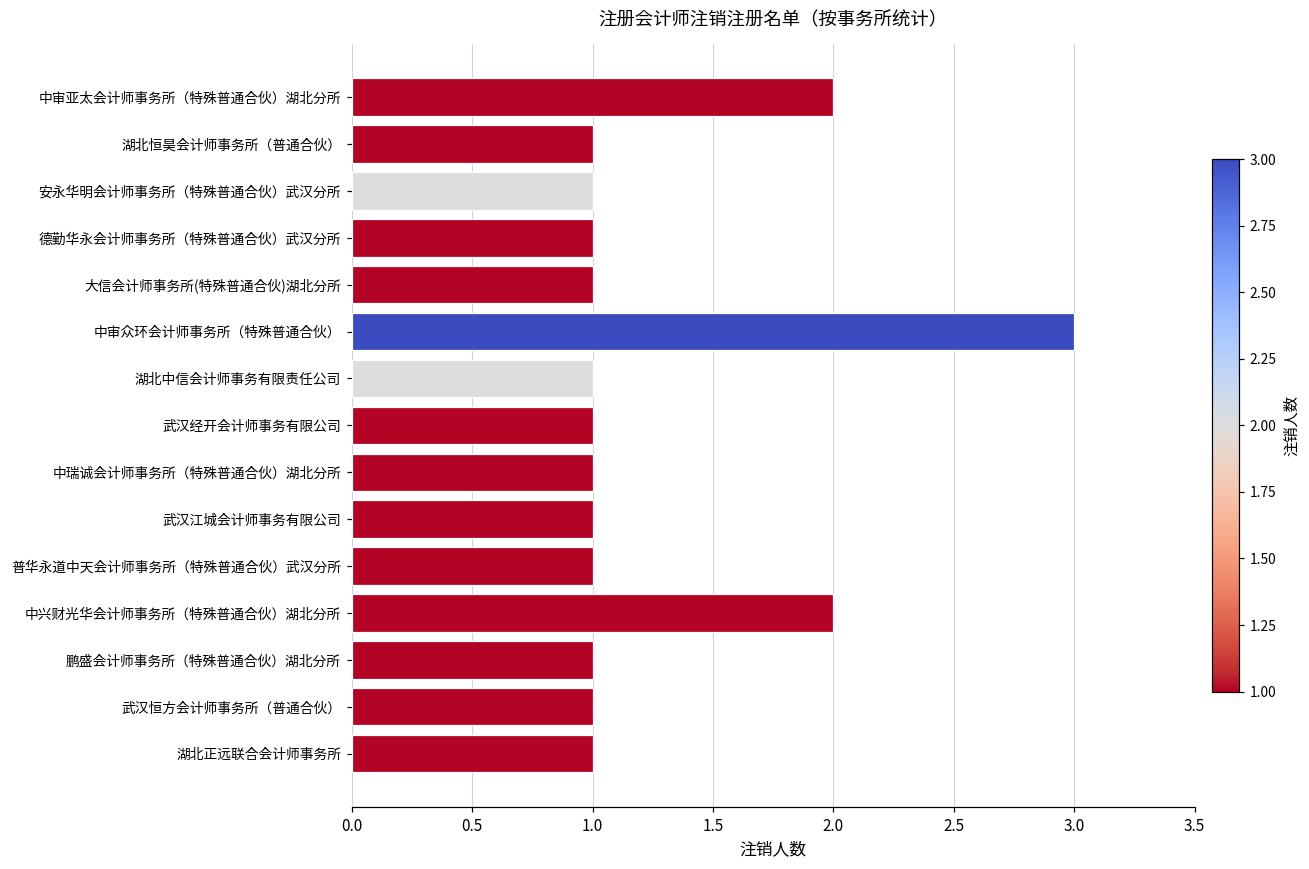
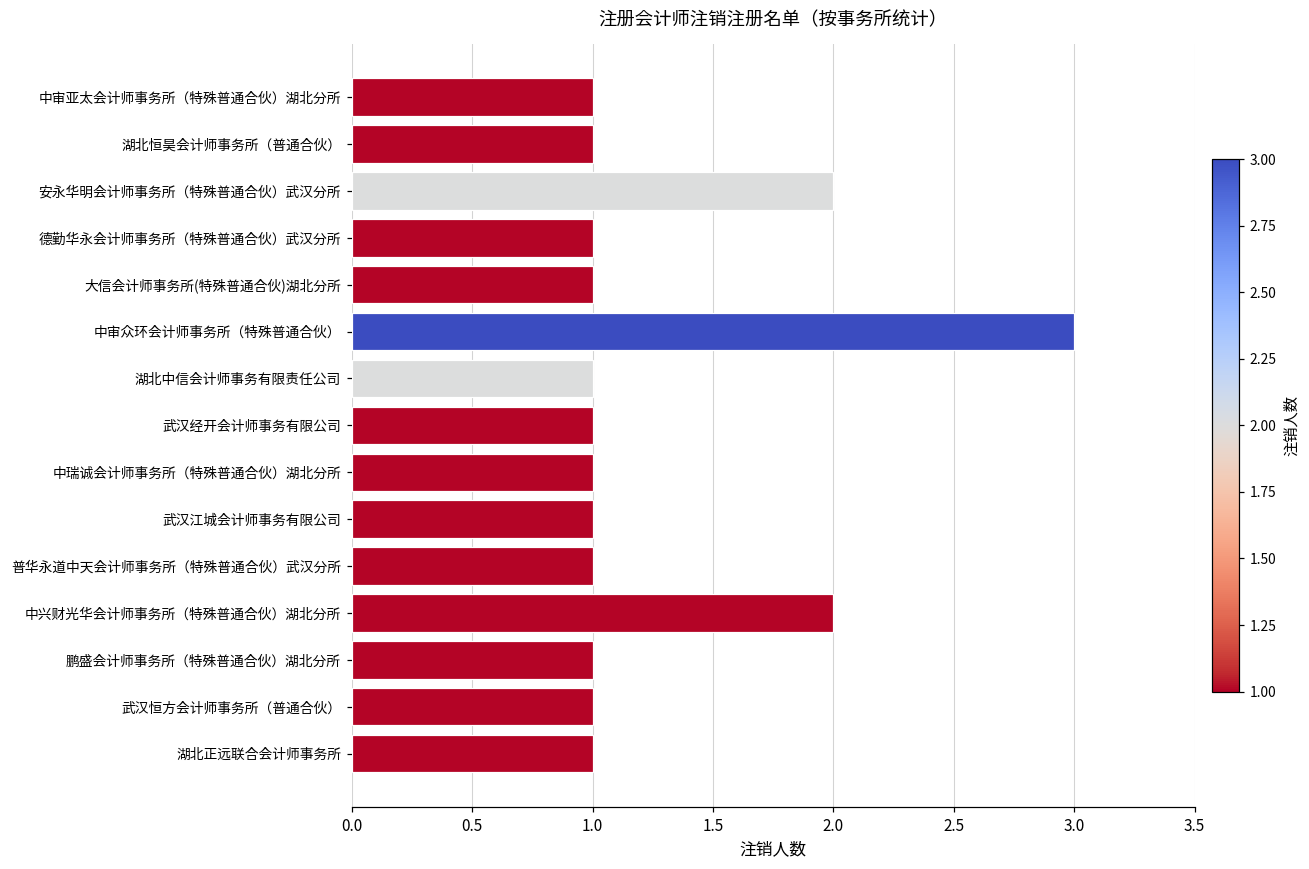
中审亚太会计师事务所（特殊普通合伙）湖北分所: 2 -> 1
安永华明会计师事务所（特殊普通合伙）武汉分所: 1 -> 2
